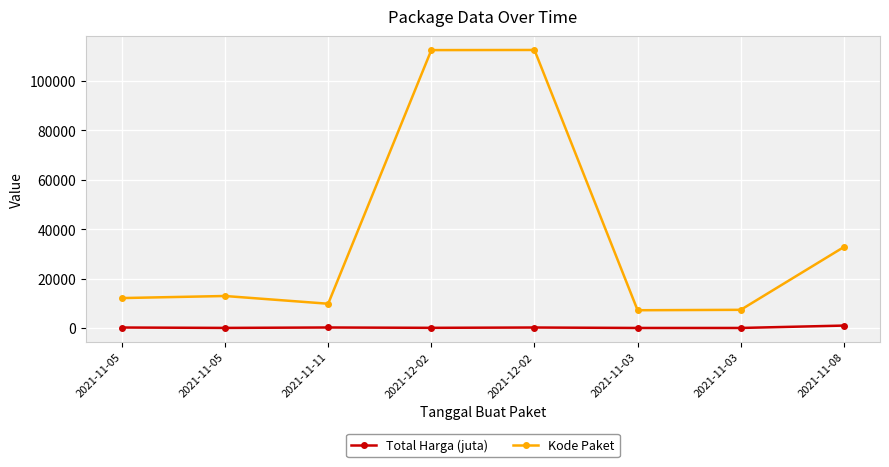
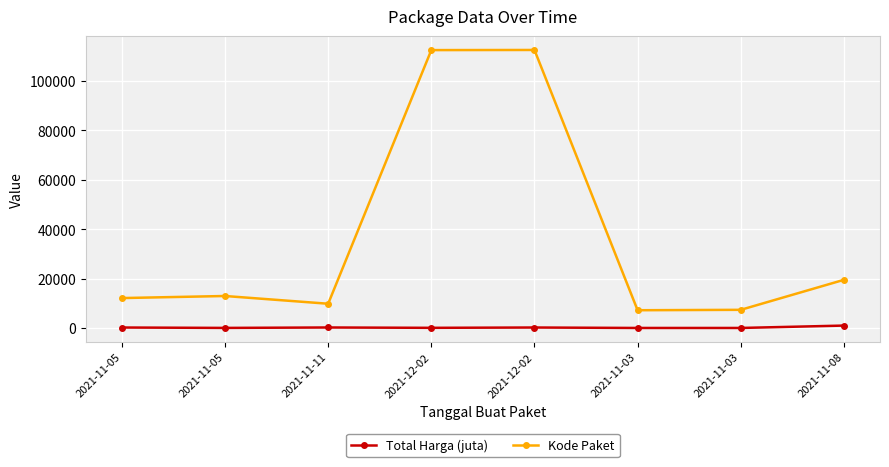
Kode Paket, 2021-11-08: 33000 -> 19000
